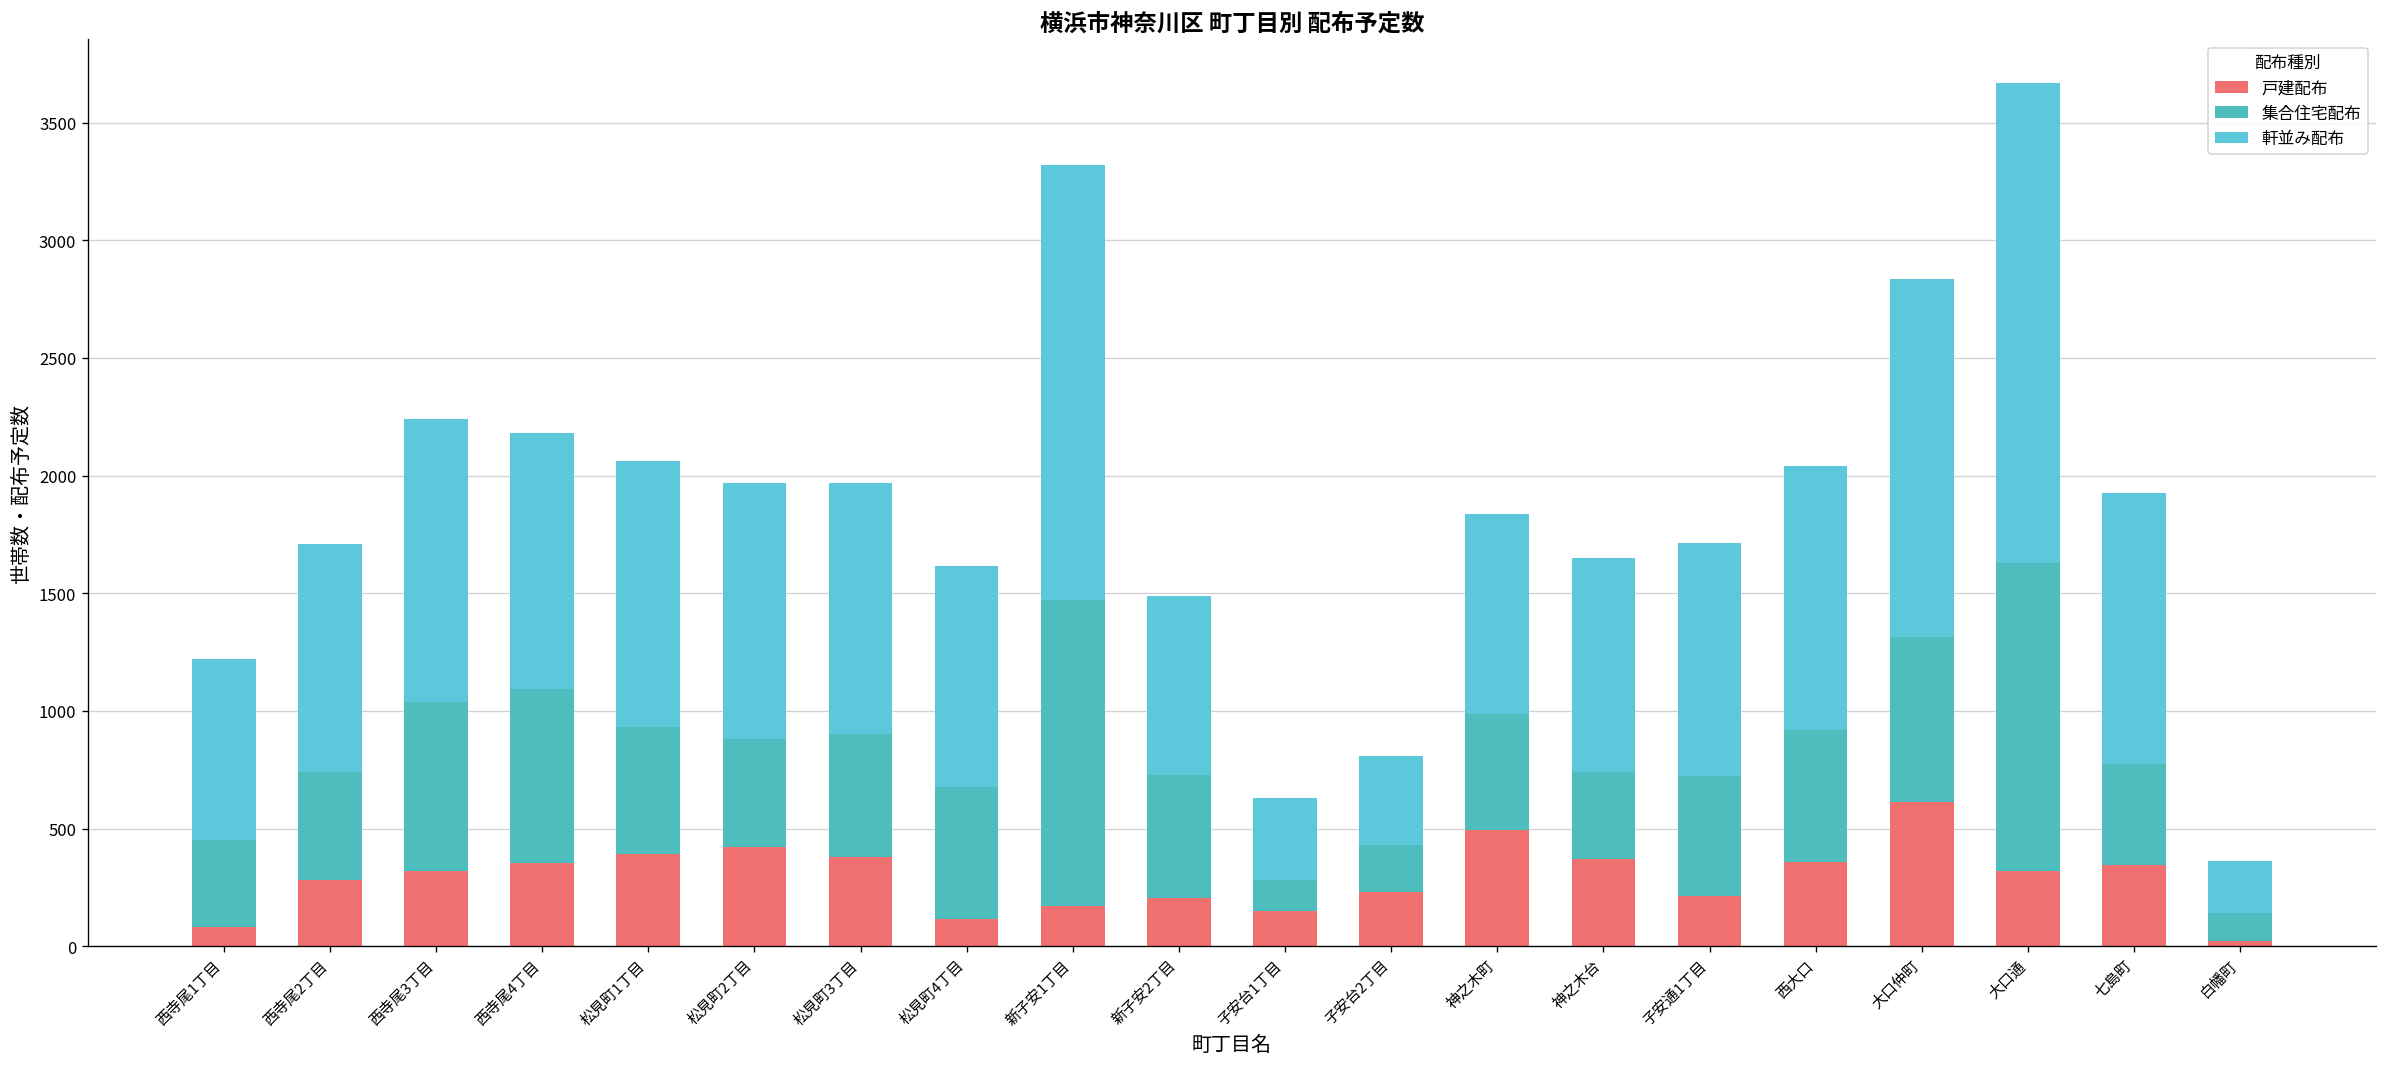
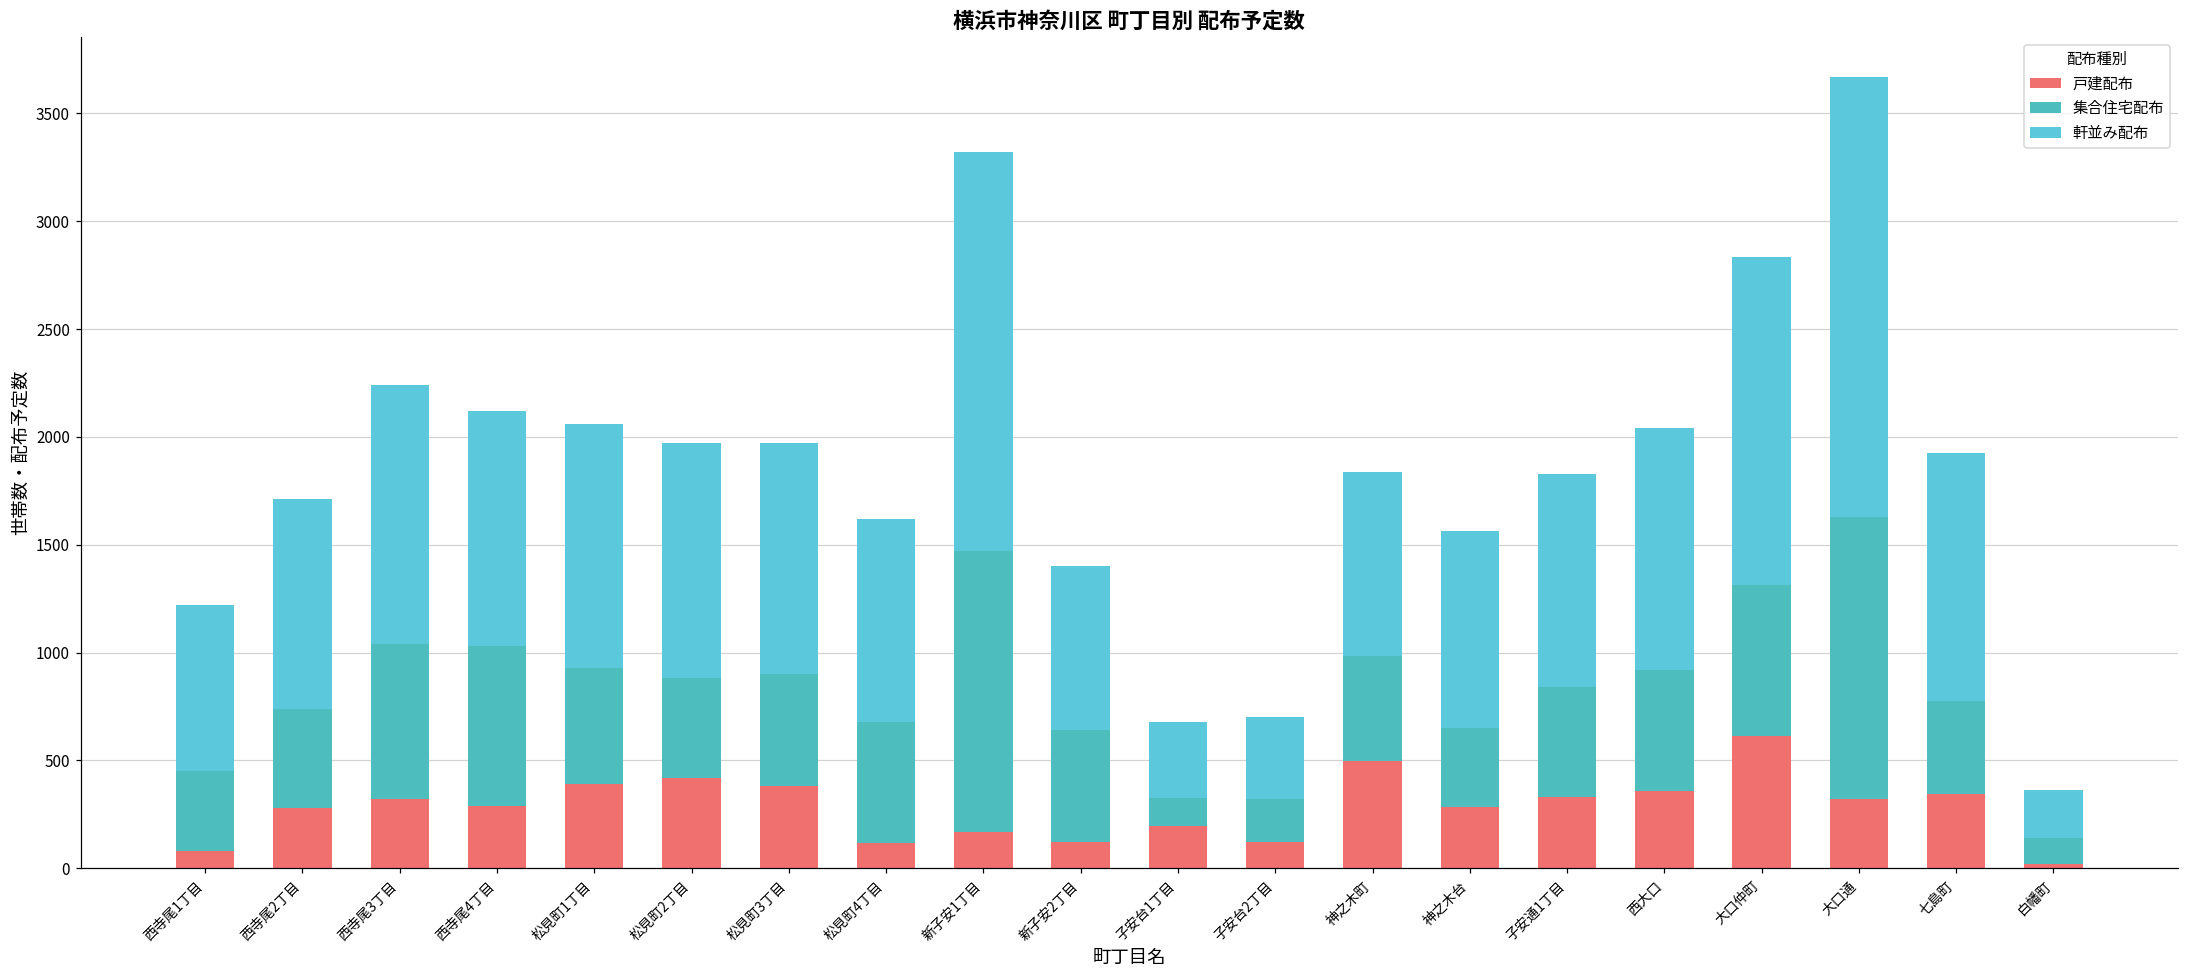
戸建配布, 西寺尾4丁目: 350 -> 290
戸建配布, 新子安2丁目: 210 -> 120
戸建配布, 子安台1丁目: 150 -> 200
戸建配布, 子安台2丁目: 230 -> 120
戸建配布, 神之木台: 370 -> 280
戸建配布, 子安通1丁目: 210 -> 330
